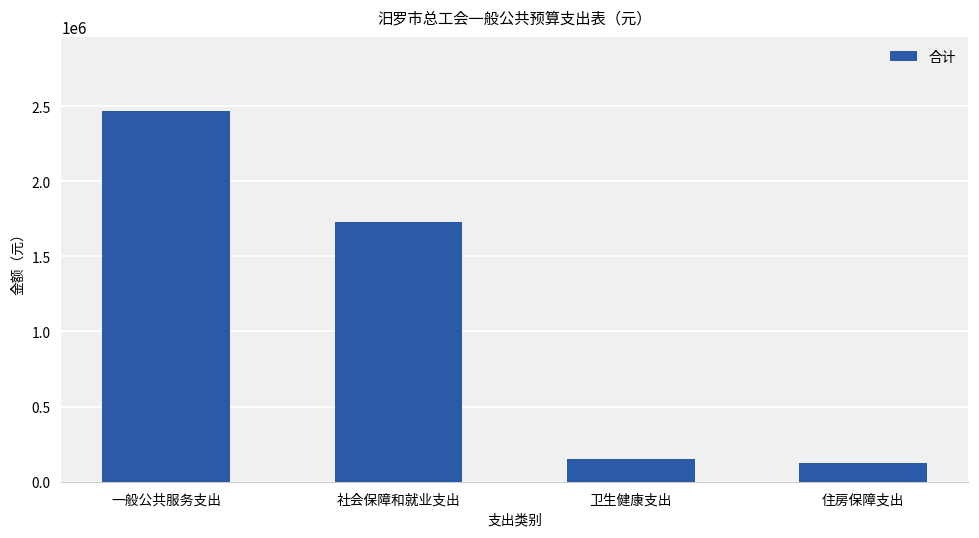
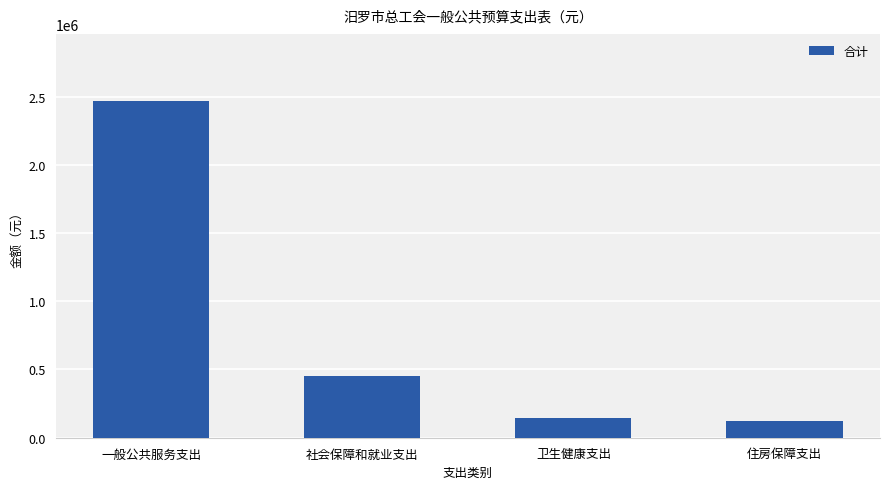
社会保障和就业支出: 1730000 -> 460000
